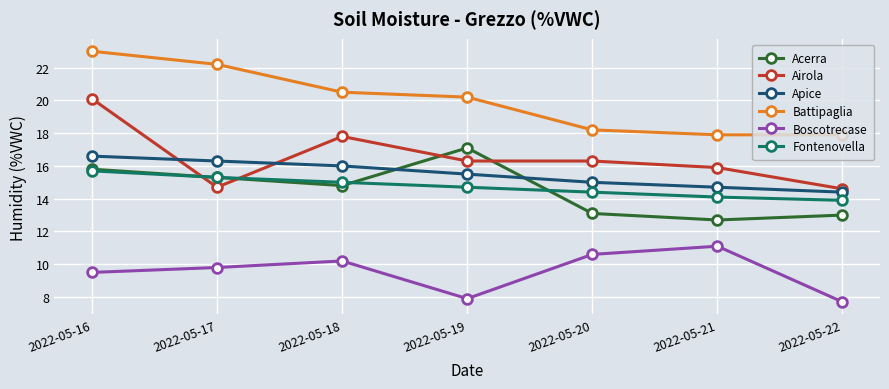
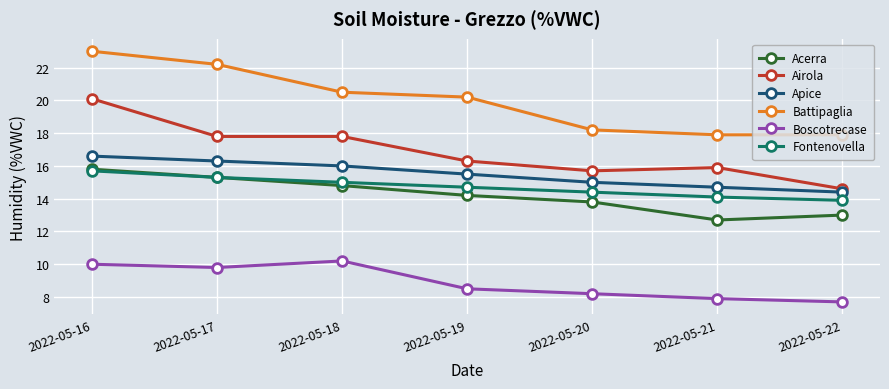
Boscotrecase, 2022-05-16: 9.5 -> 10.0
Airola, 2022-05-17: 14.7 -> 17.8
Acerra, 2022-05-19: 17.1 -> 14.2
Boscotrecase, 2022-05-19: 7.9 -> 8.5
Acerra, 2022-05-20: 13.1 -> 13.8
Airola, 2022-05-20: 16.3 -> 15.7
Boscotrecase, 2022-05-20: 10.6 -> 8.2
Boscotrecase, 2022-05-21: 11.1 -> 7.9
